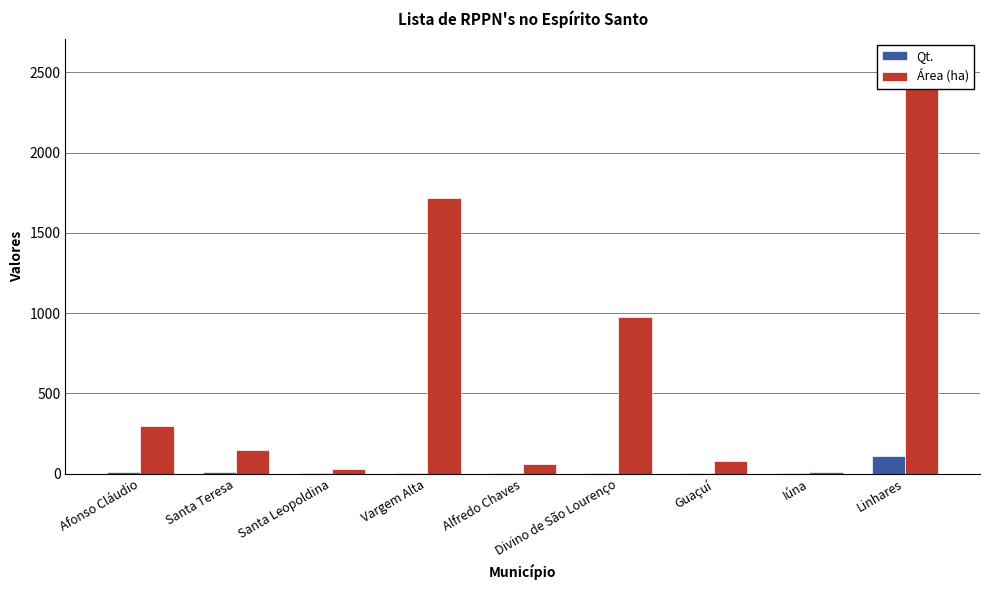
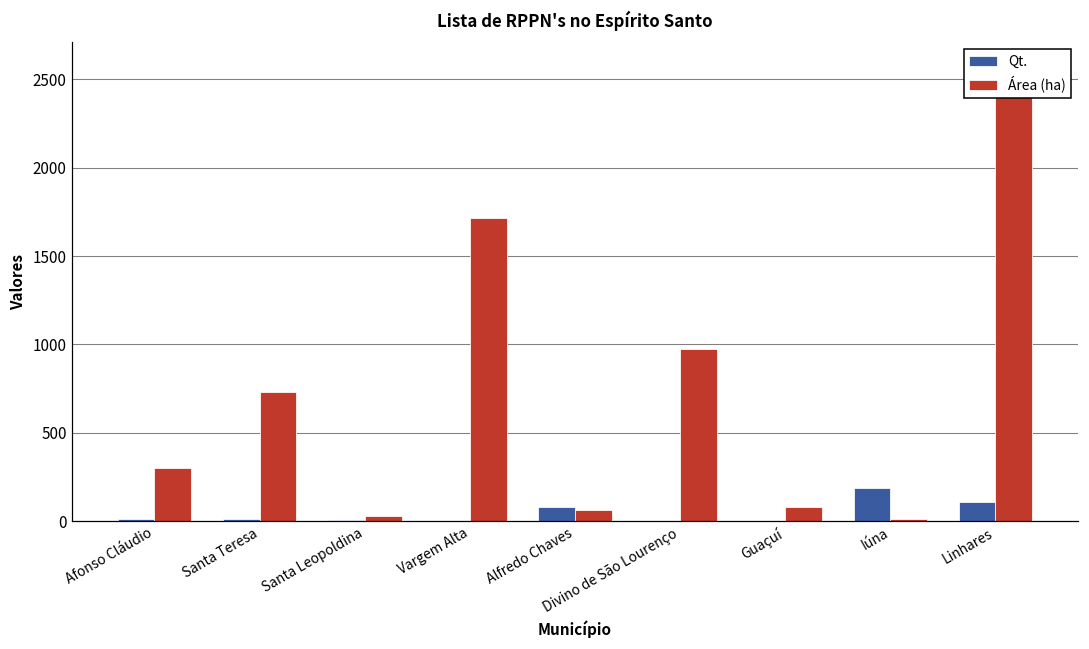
Área (ha), Santa Teresa: 150 -> 730
Qt., Alfredo Chaves: 0 -> 80
Qt., Iúna: 0 -> 190
